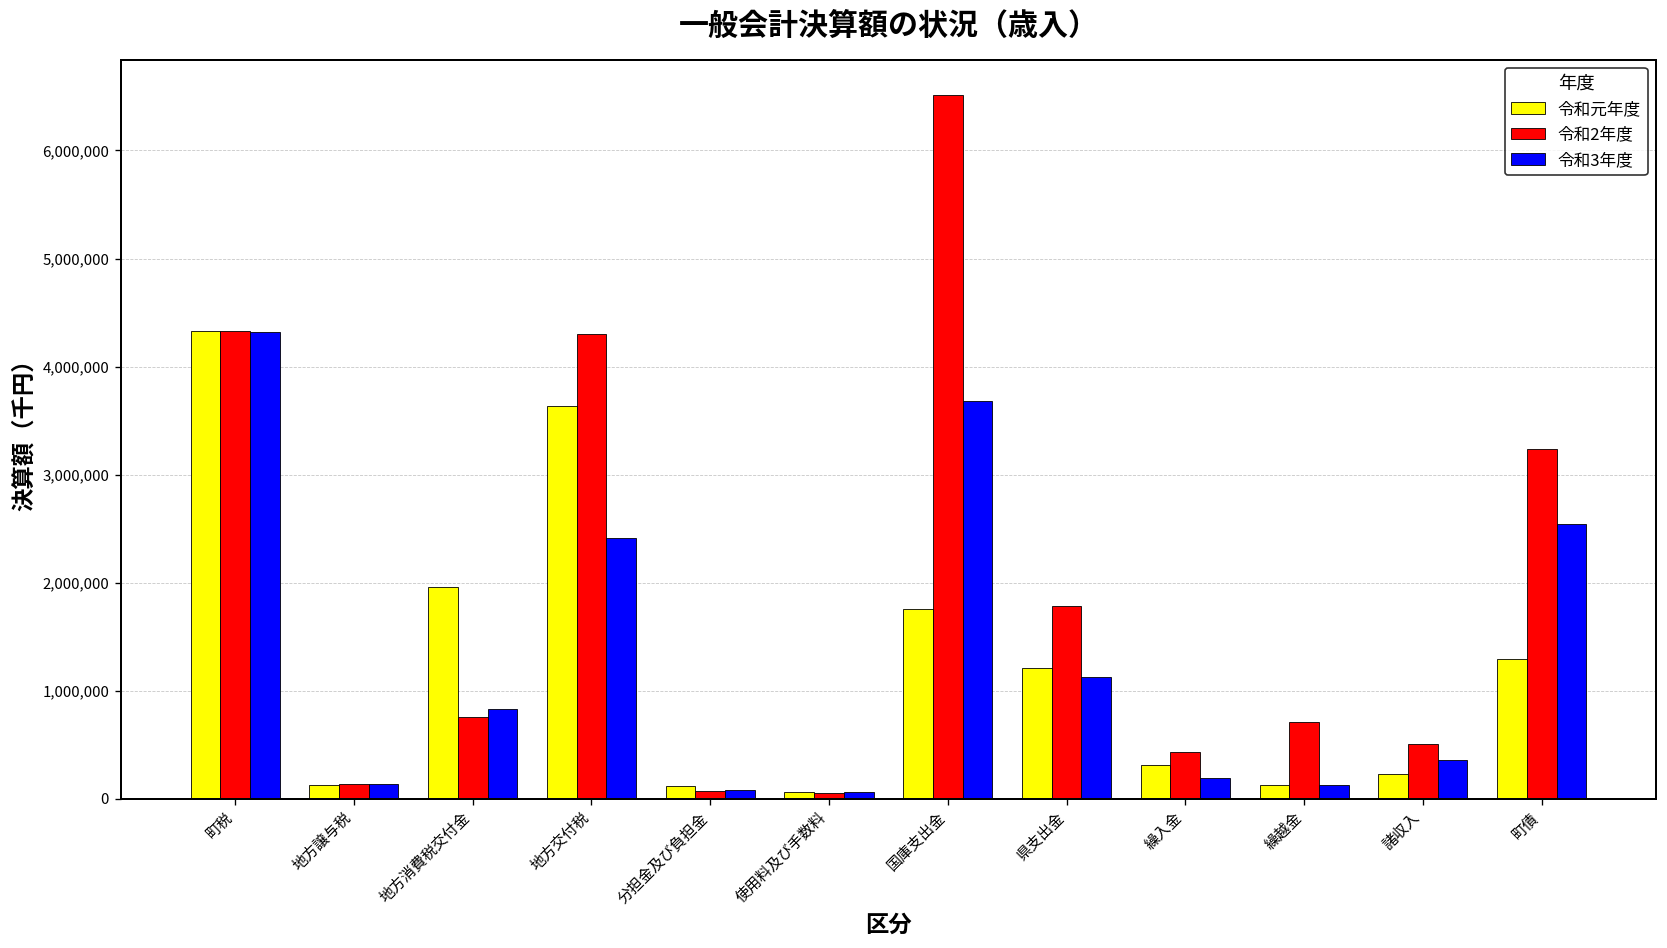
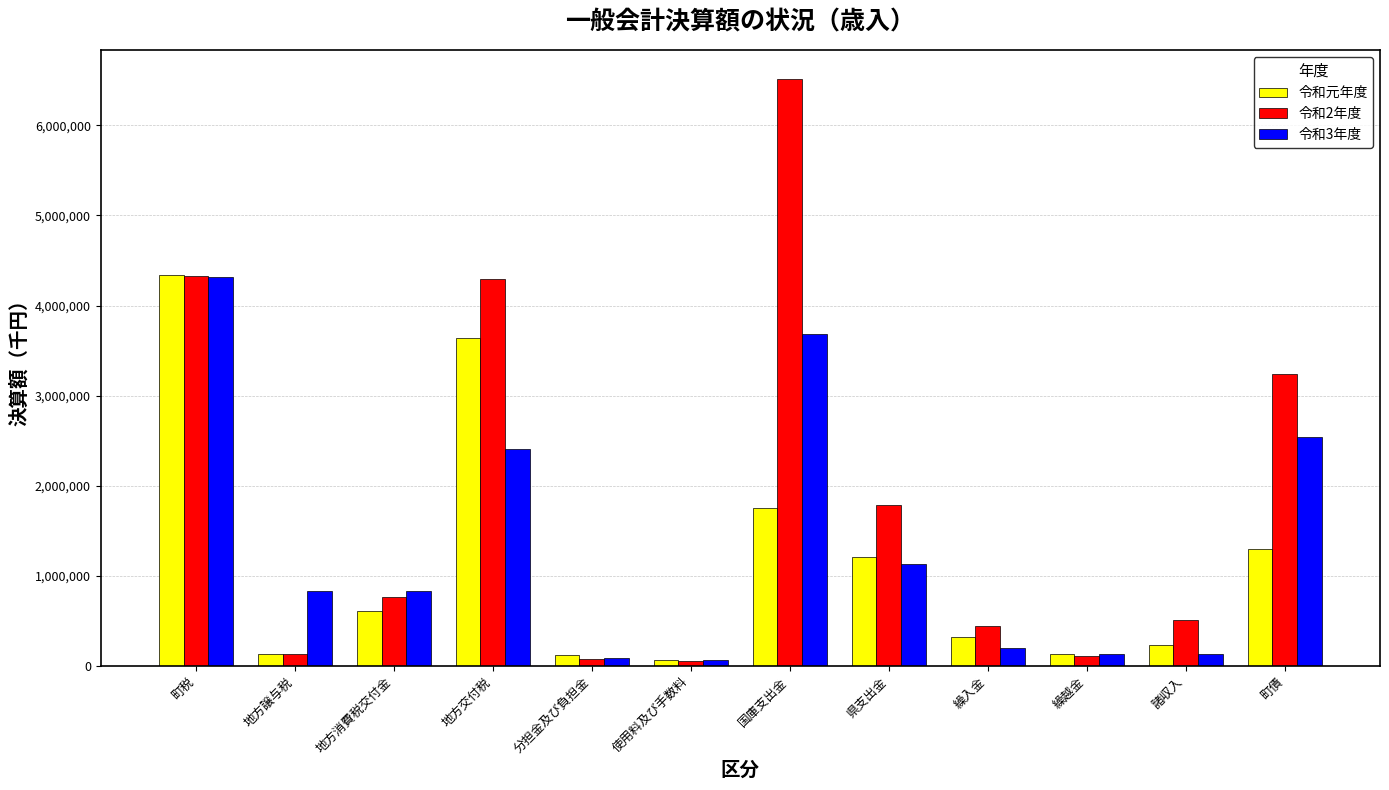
令和3年度, 地方譲与税: 100,000 -> 800,000
令和元年度, 地方消費税交付金: 2,000,000 -> 600,000
令和2年度, 繰越金: 700,000 -> 100,000
令和3年度, 諸収入: 400,000 -> 100,000
